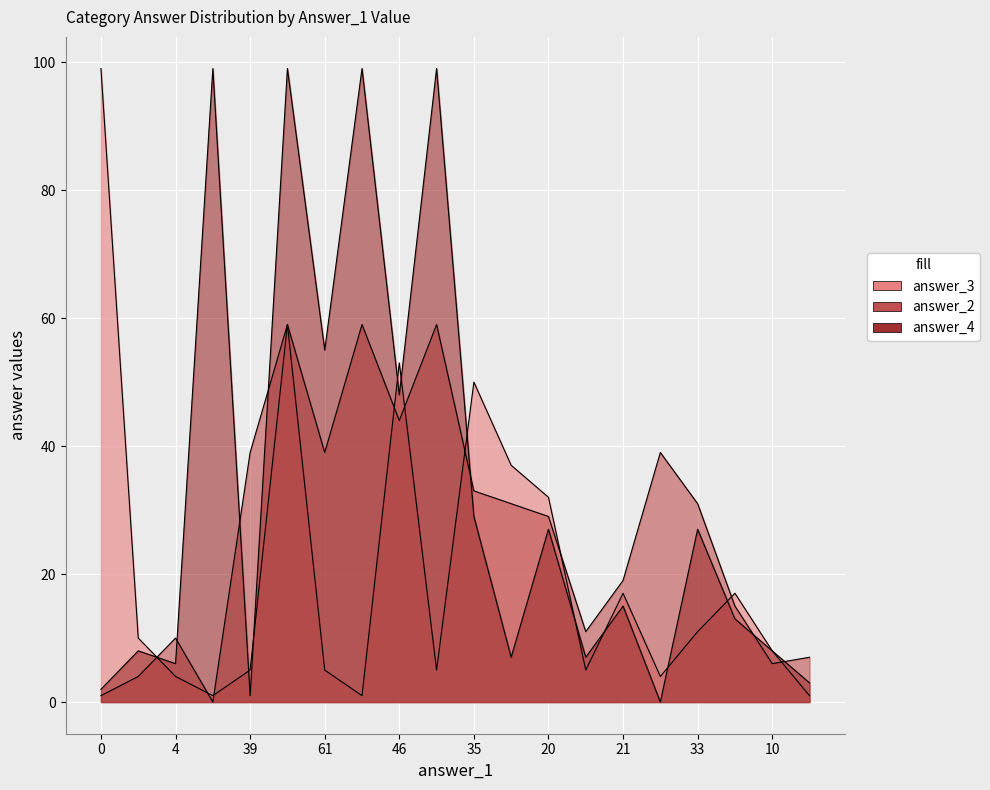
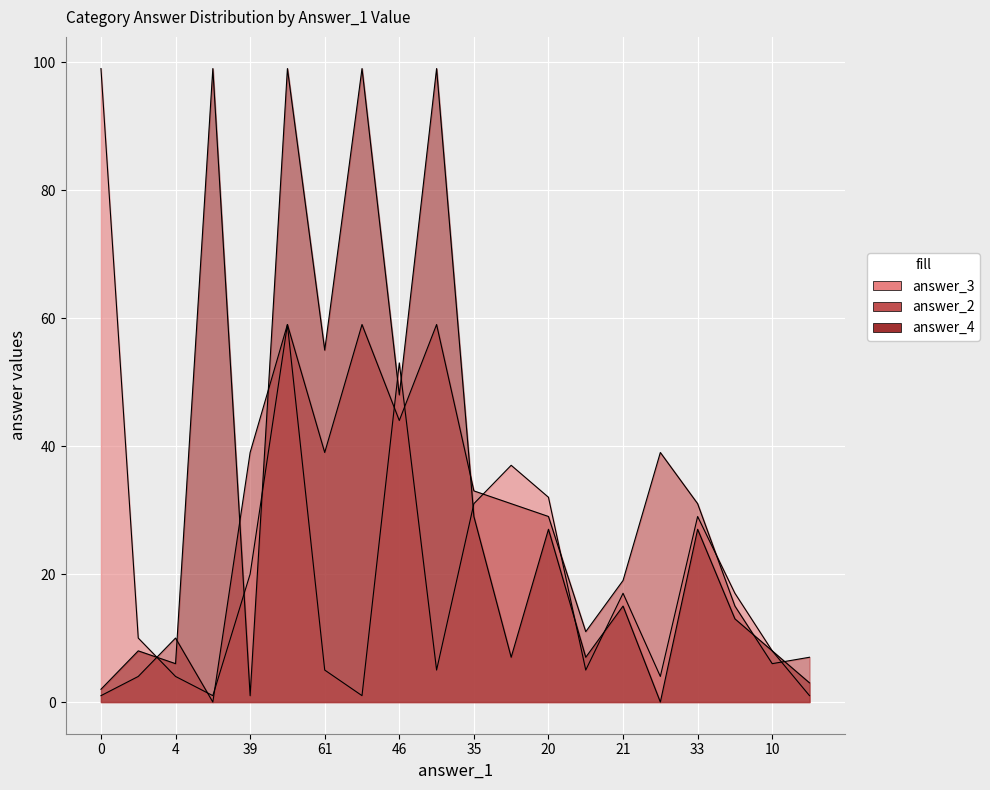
answer_3, 39: 5 -> 20
answer_3, 35: 50 -> 31
answer_3, 33: 11 -> 29
